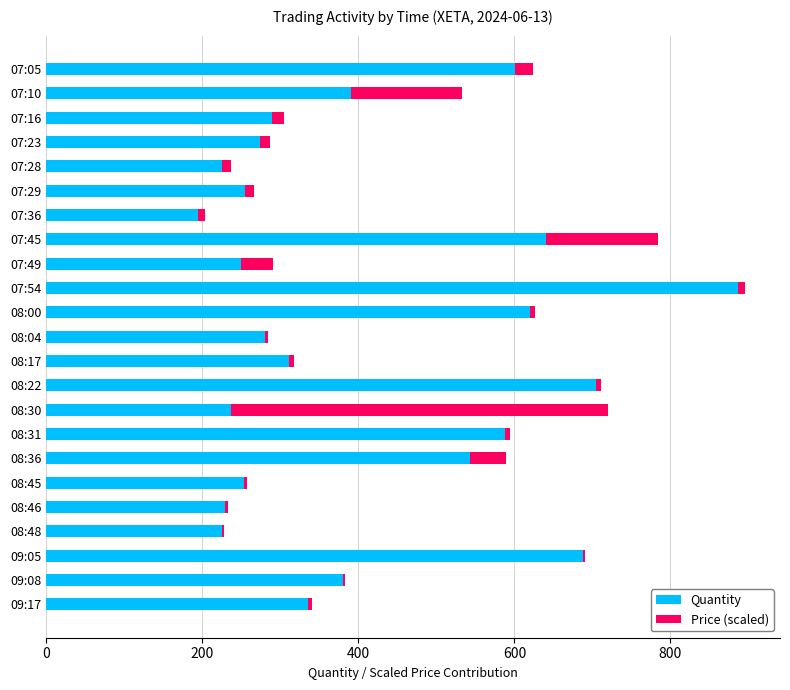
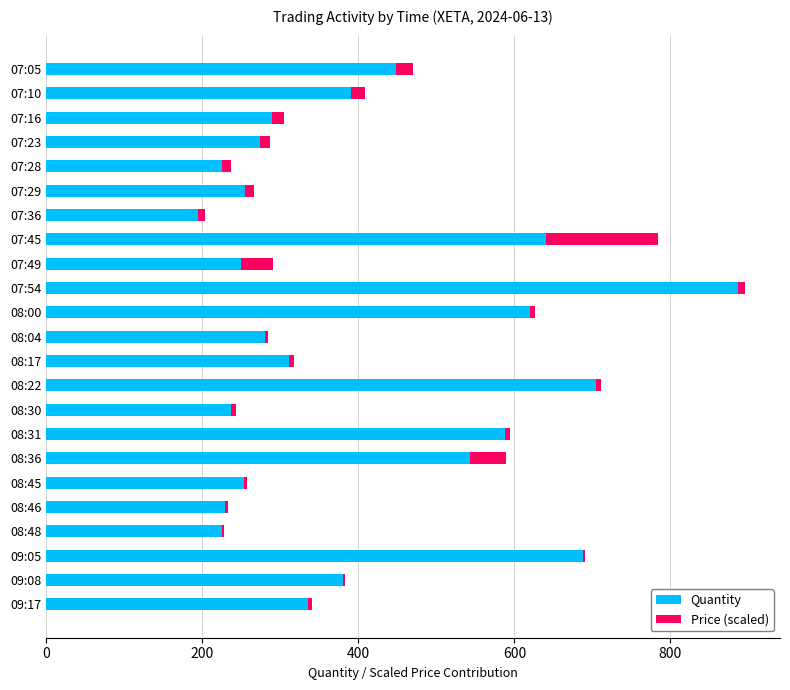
Quantity, 07:05: 600 -> 450
Price (scaled), 07:10: 140 -> 20
Price (scaled), 08:30: 480 -> 10
